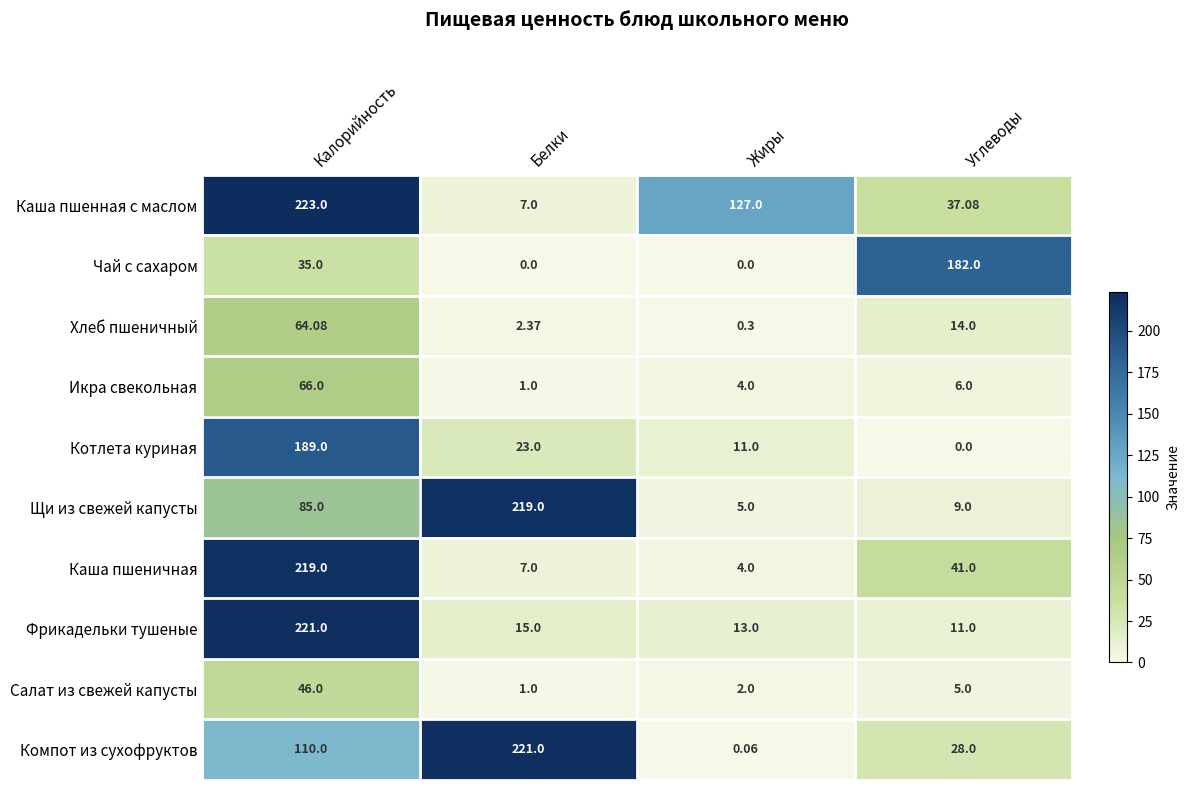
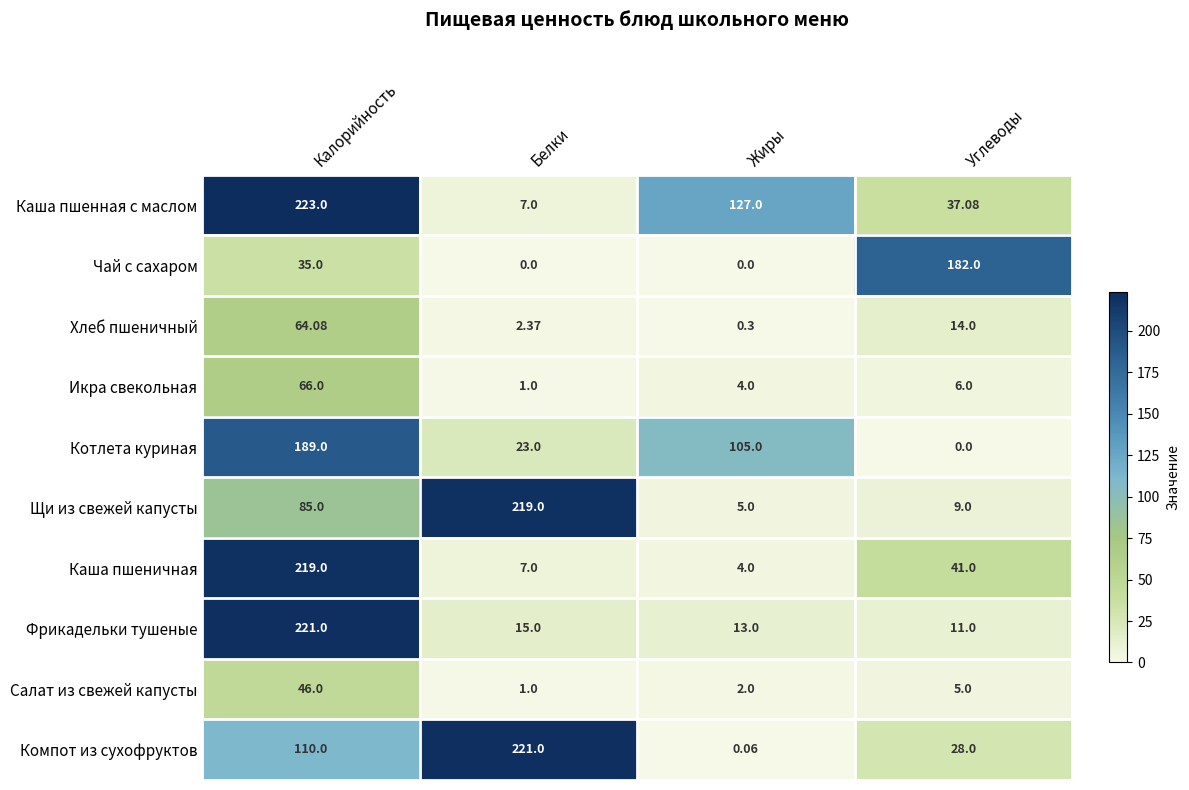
Котлета куриная, Жиры: 11.0 -> 105.0
